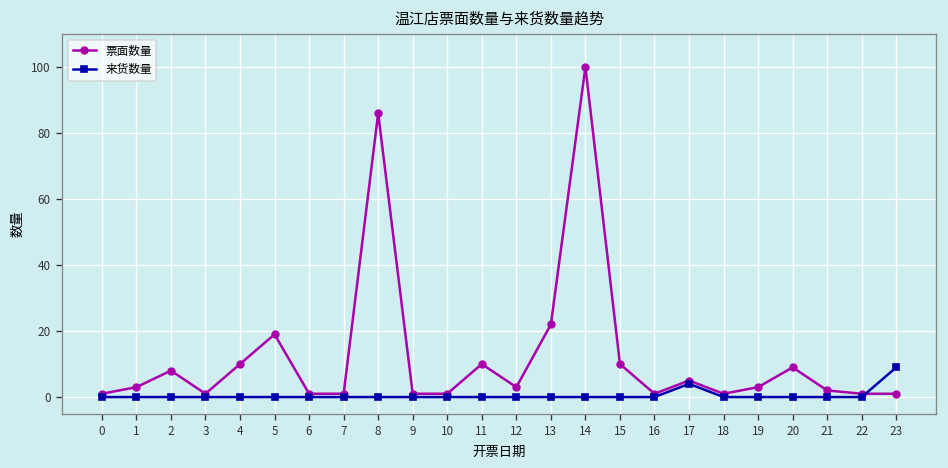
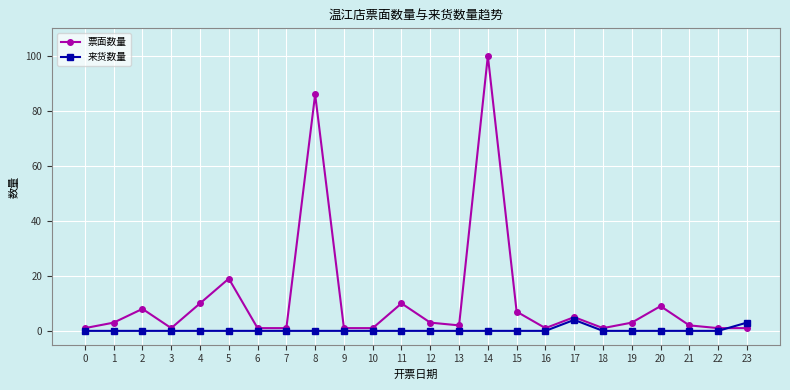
票面数量, 13: 22 -> 2
票面数量, 15: 10 -> 7
来货数量, 23: 9 -> 3
